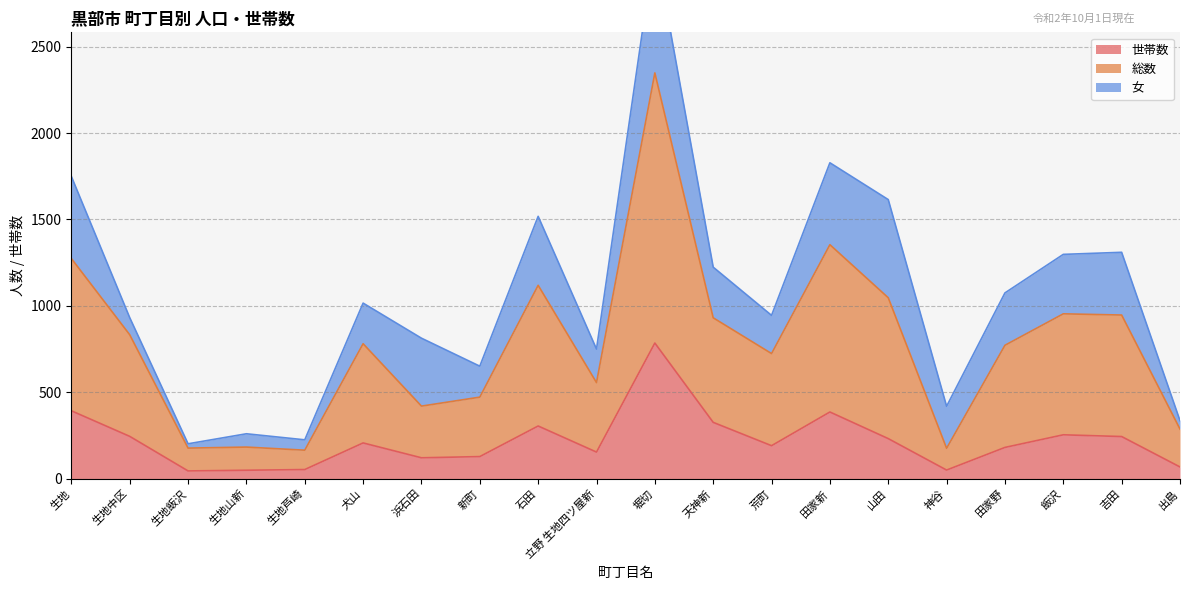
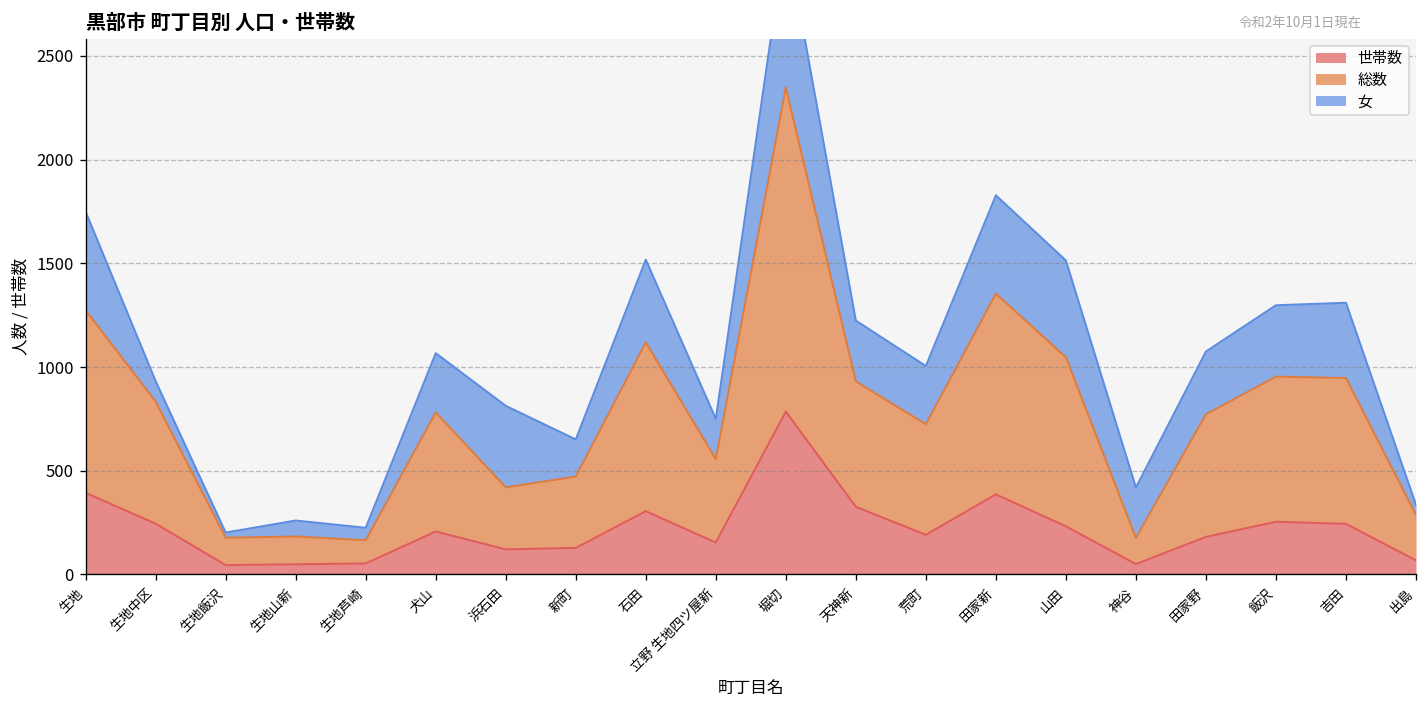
女, 犬山: 240 -> 290
女, 荒町: 220 -> 280
女, 山田: 570 -> 470
